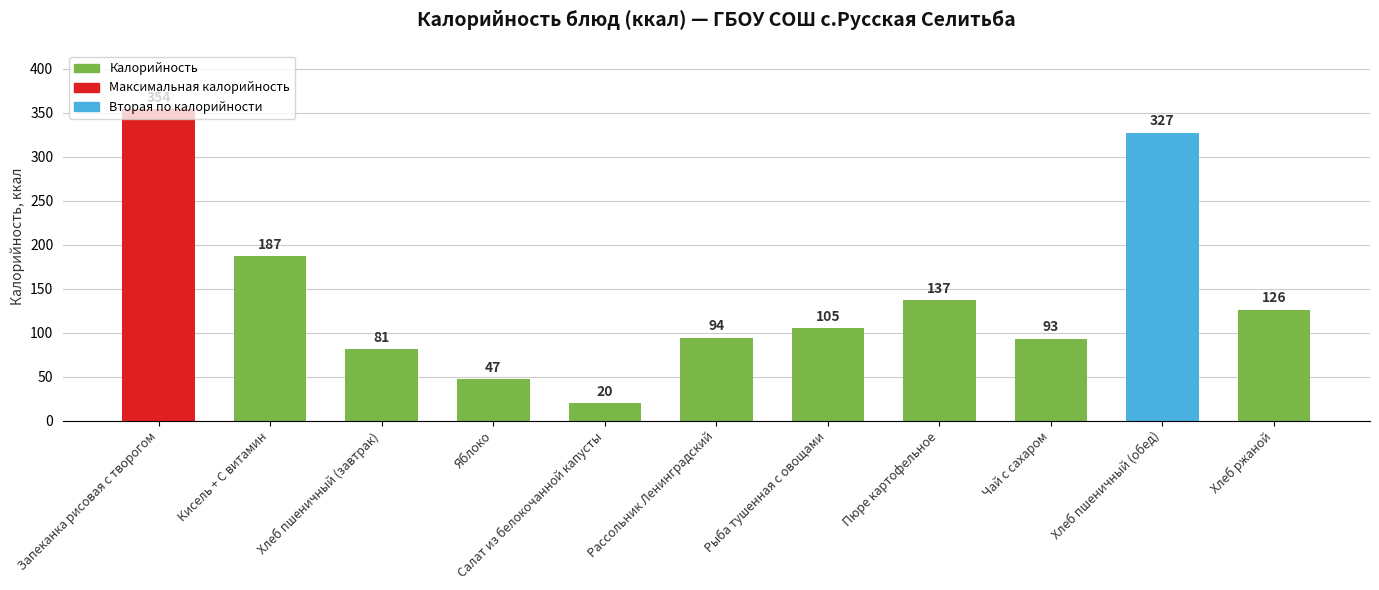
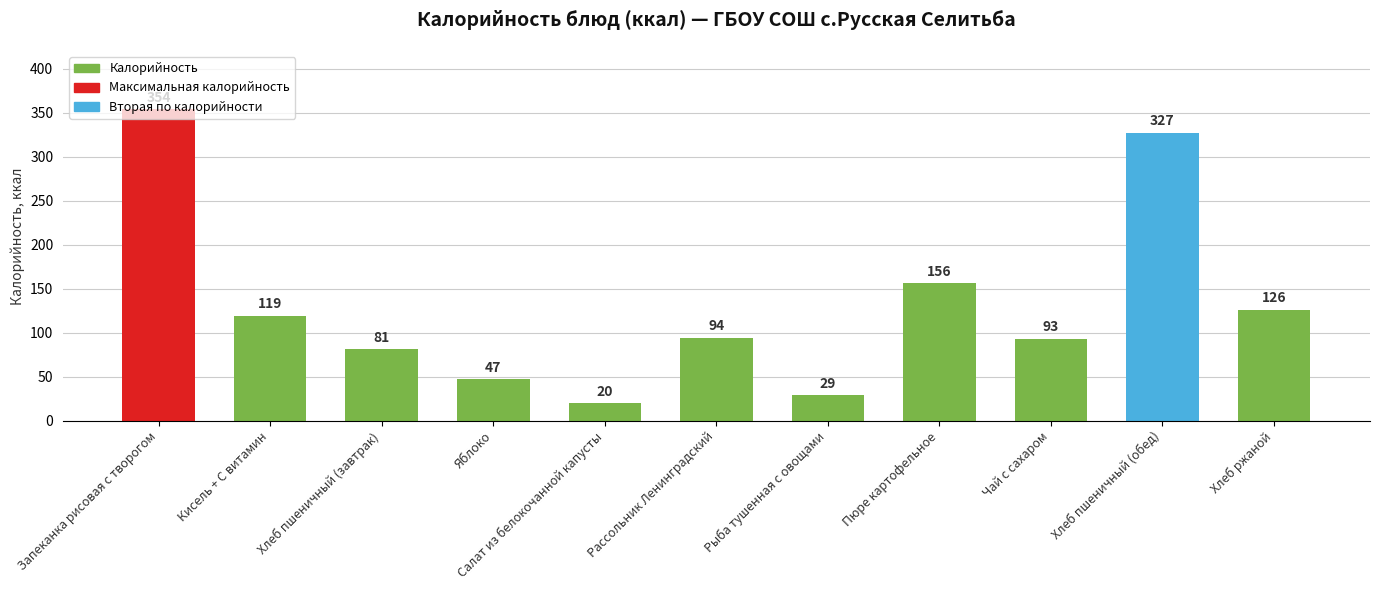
Кисель + С витамин: 187 -> 119
Рыба тушенная с овощами: 105 -> 29
Пюре картофельное: 137 -> 156
